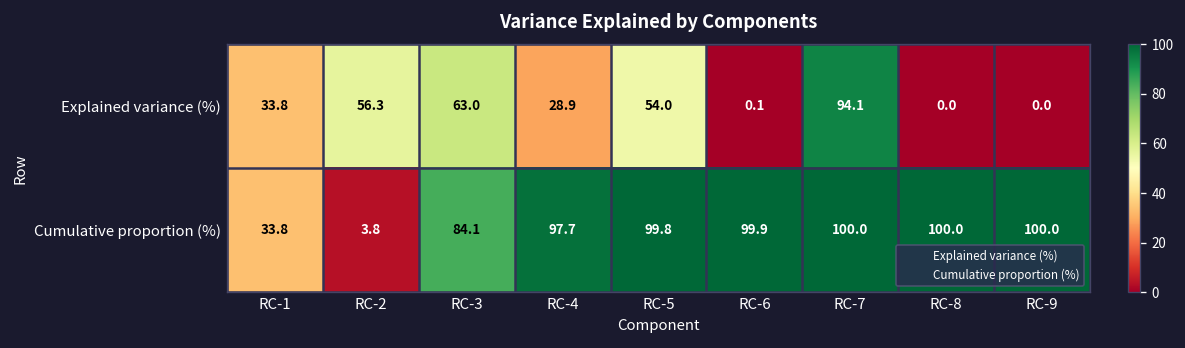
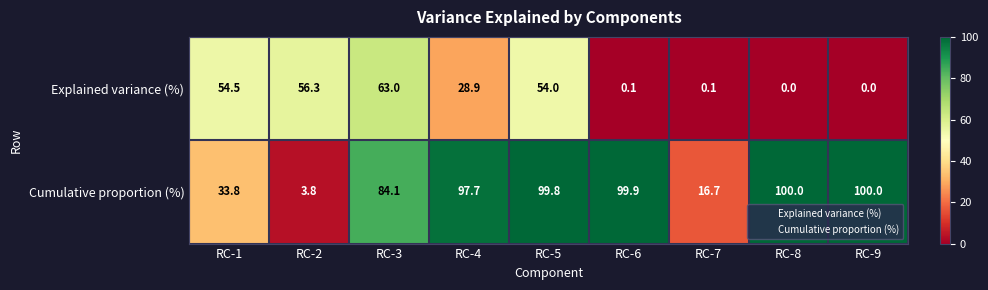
Explained variance (%), RC-1: 33.8 -> 54.5
Explained variance (%), RC-7: 94.1 -> 0.1
Cumulative proportion (%), RC-7: 100.0 -> 16.7
